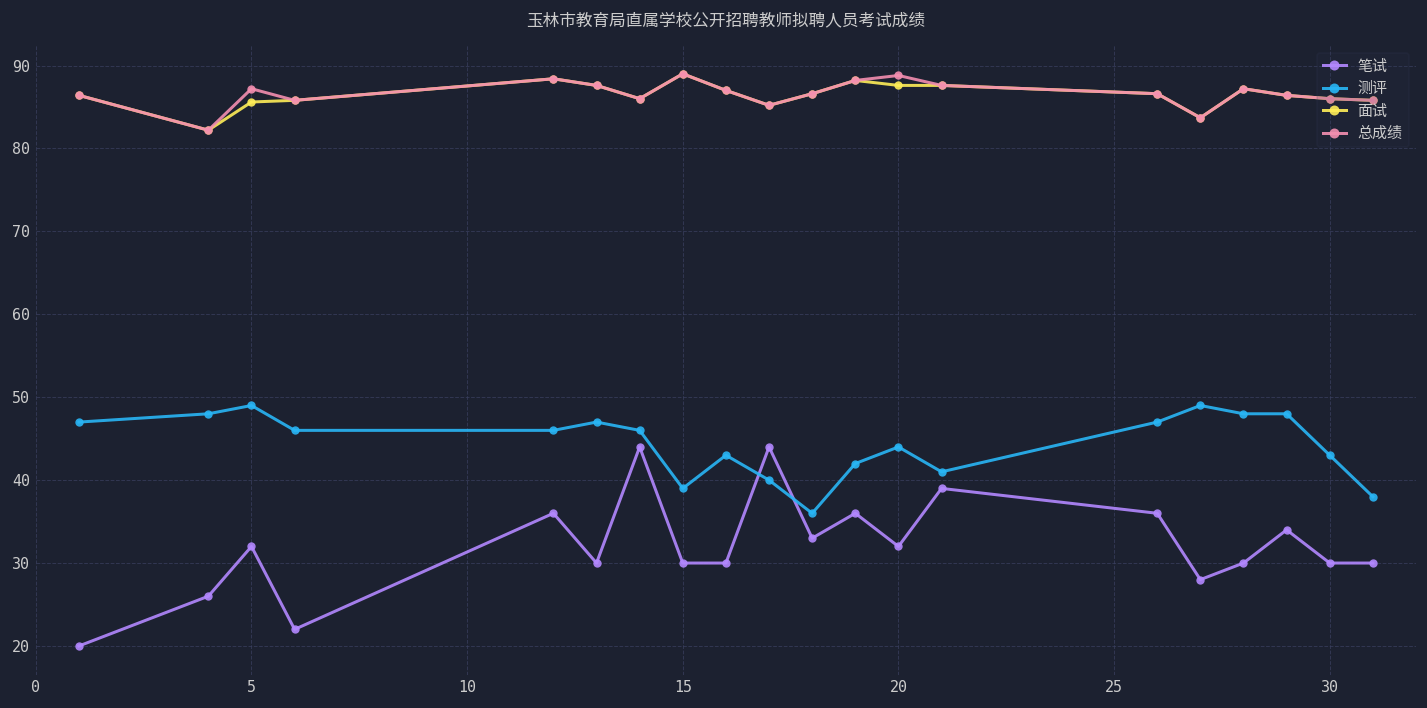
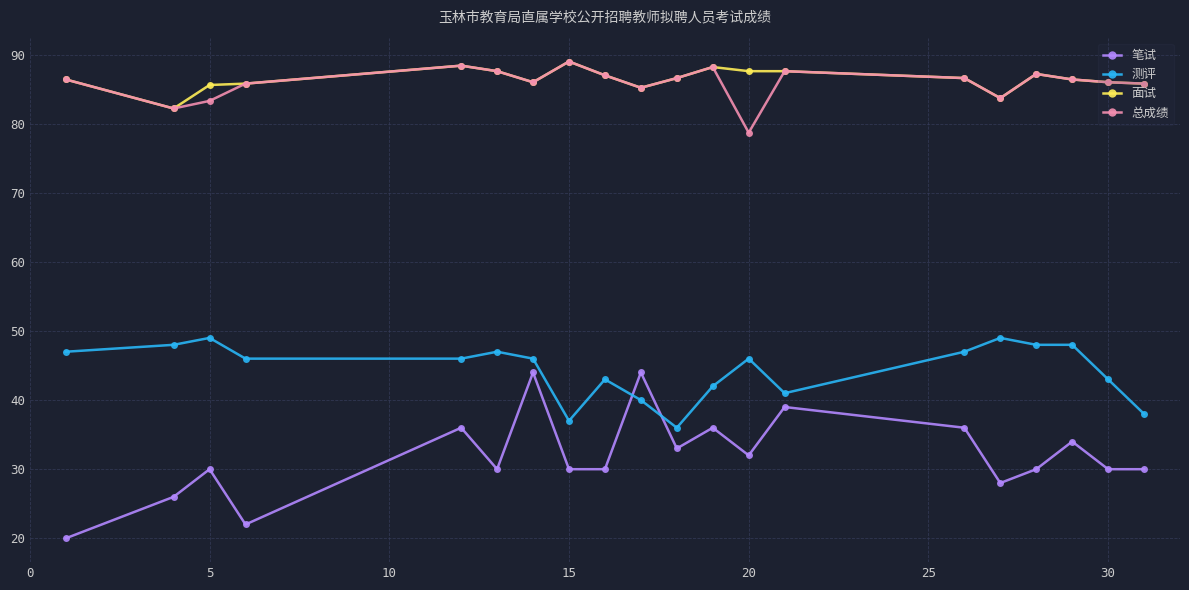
笔试, 5: 32 -> 30
总成绩, 5: 87 -> 83
测评, 15: 39 -> 37
测评, 20: 44 -> 46
总成绩, 20: 89 -> 79
